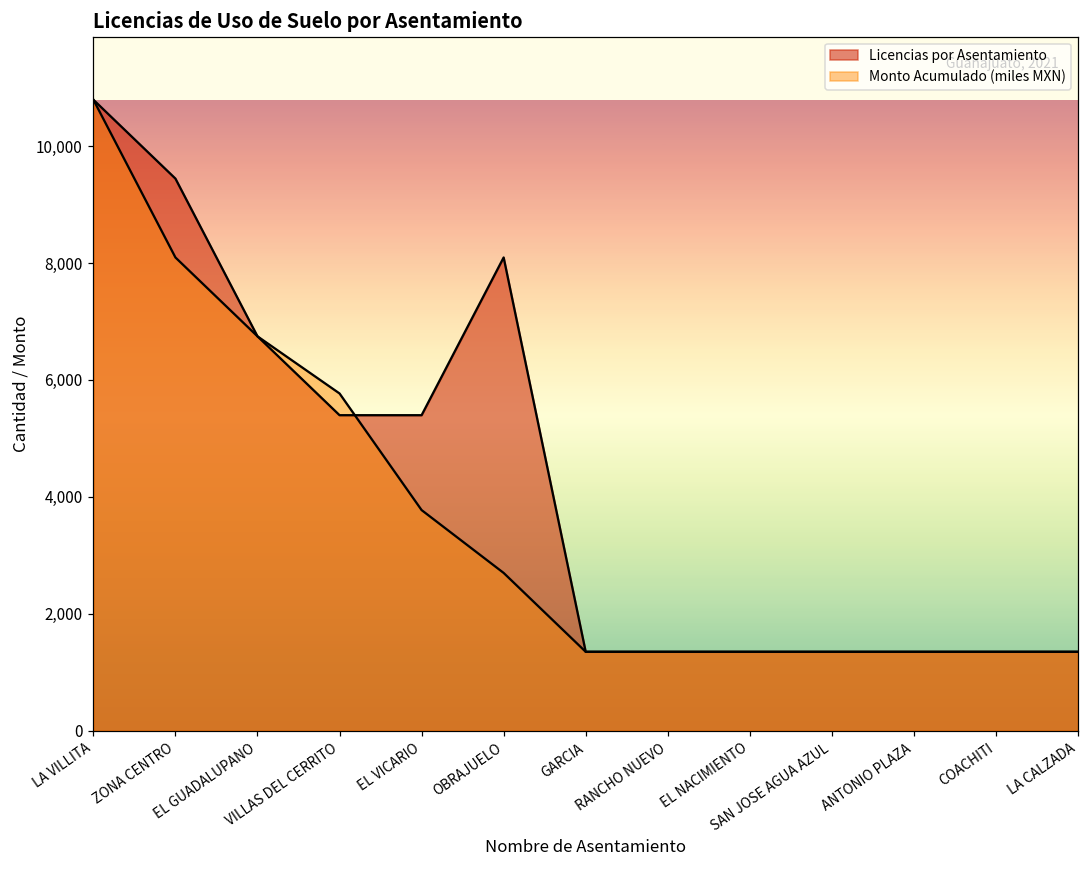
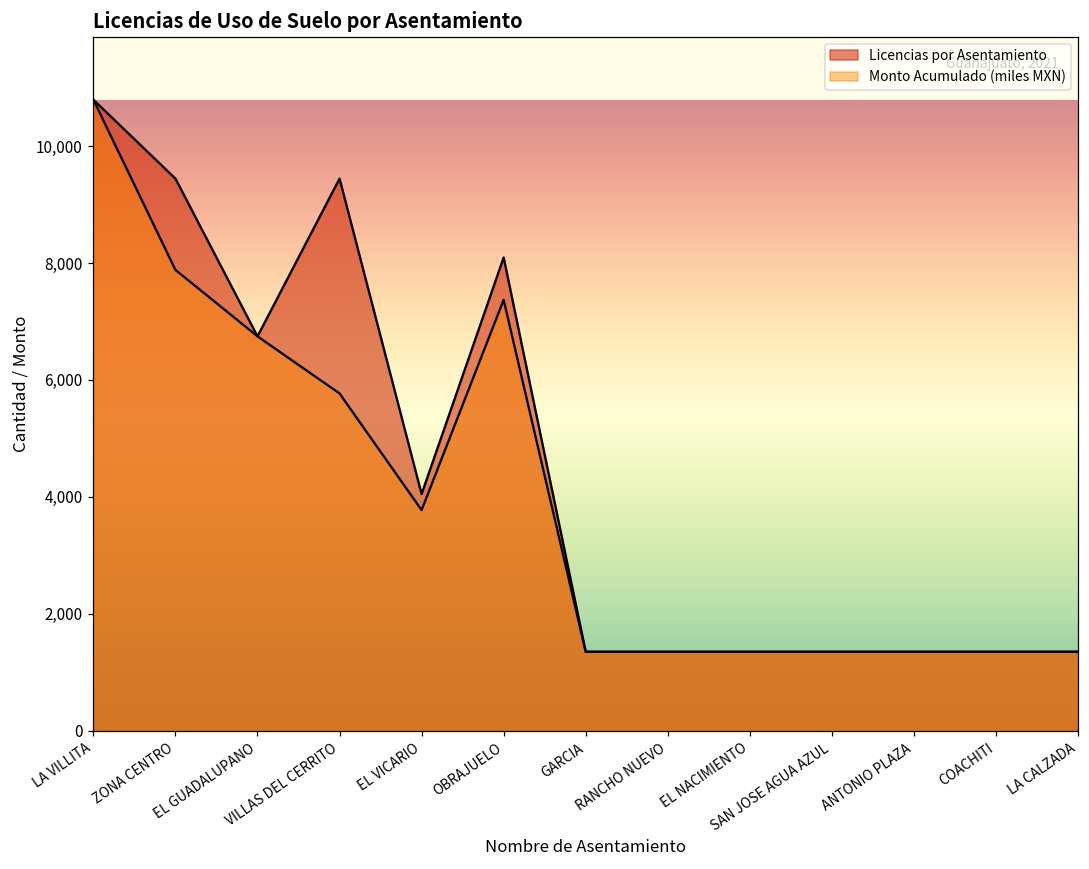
Monto Acumulado (miles MXN), ZONA CENTRO: 8,100 -> 7,900
Licencias por Asentamiento, VILLAS DEL CERRITO: 5,400 -> 9,400
Licencias por Asentamiento, EL VICARIO: 5,400 -> 4,000
Monto Acumulado (miles MXN), OBRAJUELO: 2,700 -> 7,400
